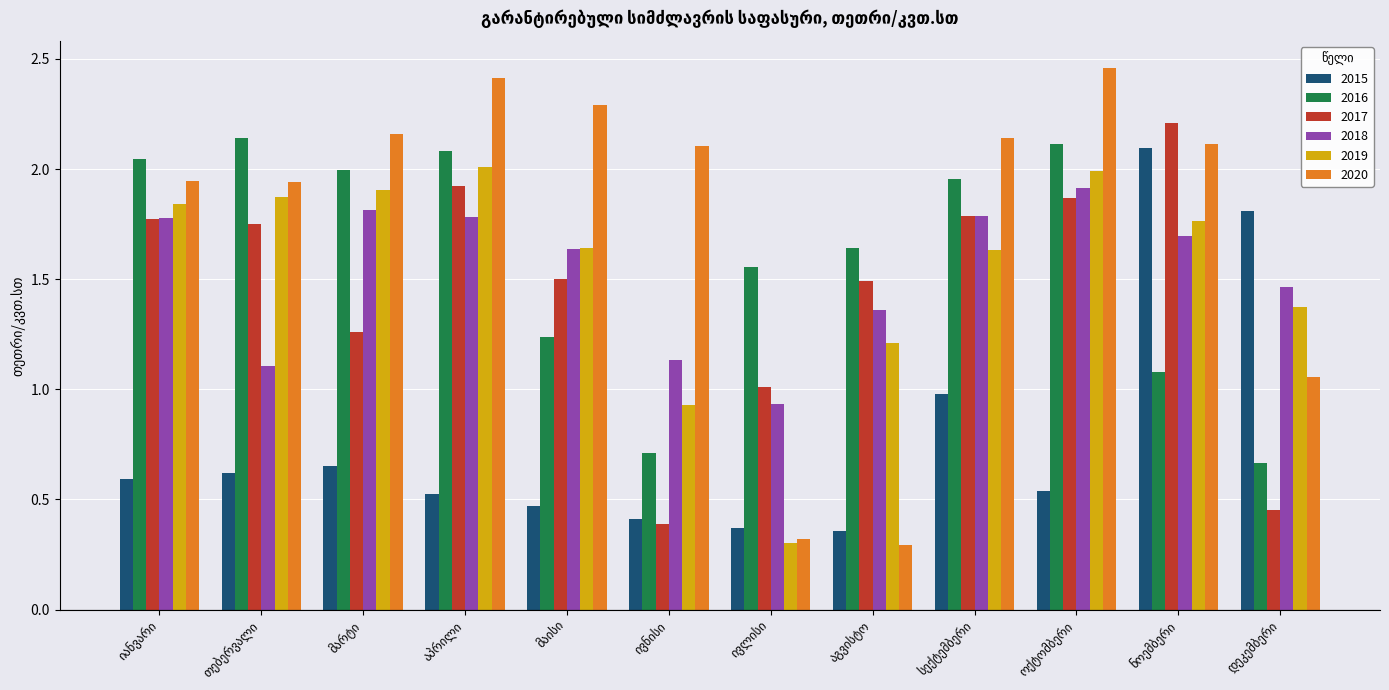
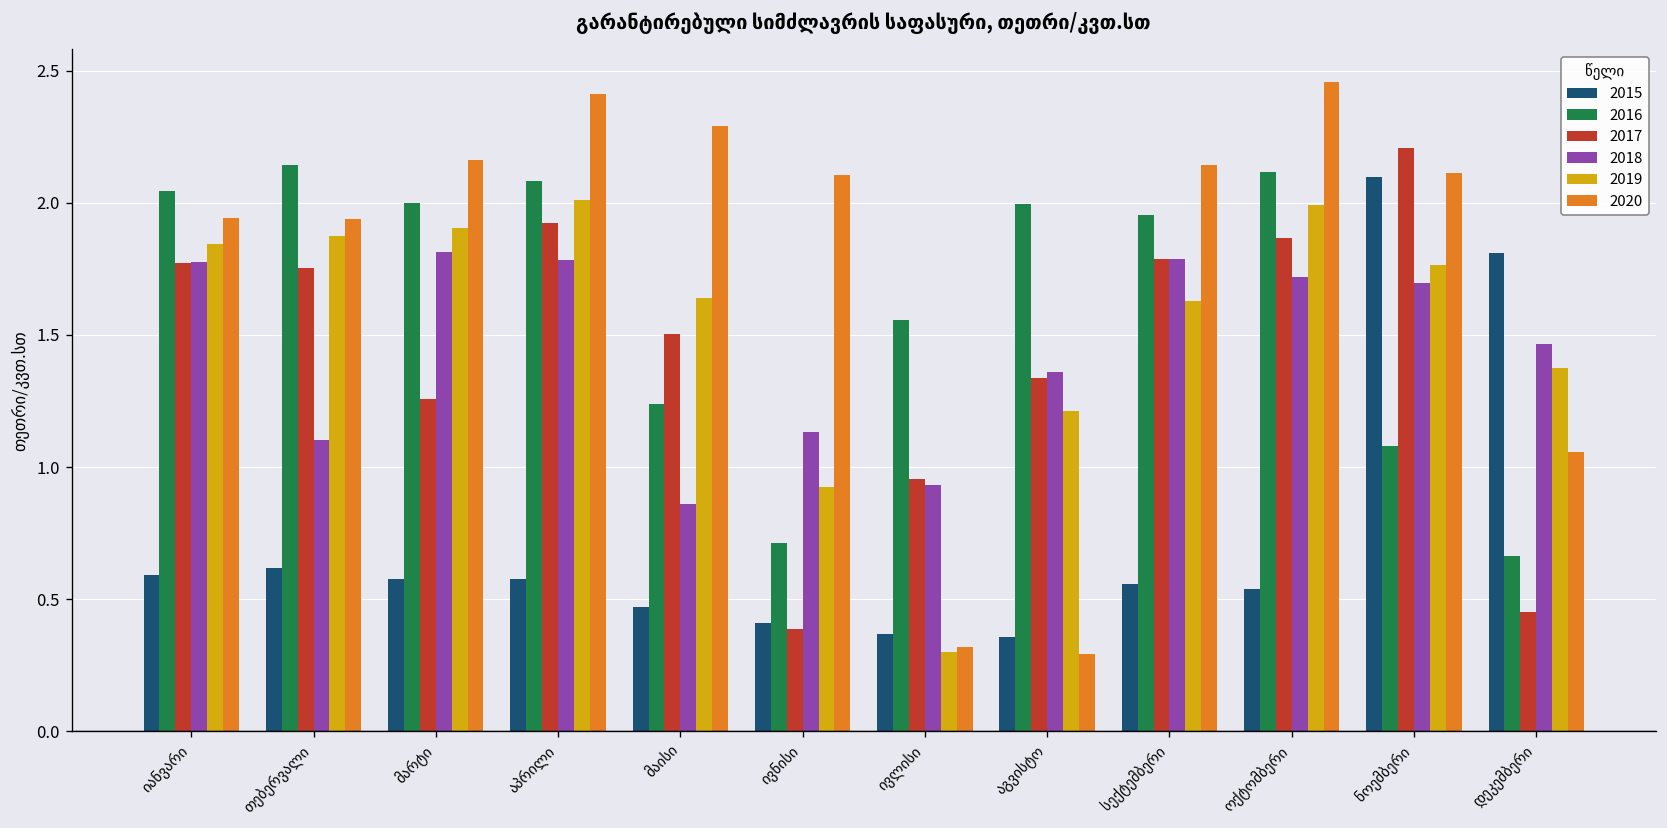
2015, მარტი: 0.65 -> 0.58
2015, აპრილი: 0.53 -> 0.58
2018, მაისი: 1.64 -> 0.86
2017, ივლისი: 1.01 -> 0.95
2016, აგვისტო: 1.64 -> 1.99
2017, აგვისტო: 1.49 -> 1.34
2015, სექტემბერი: 0.98 -> 0.56
2018, ოქტომბერი: 1.92 -> 1.72
